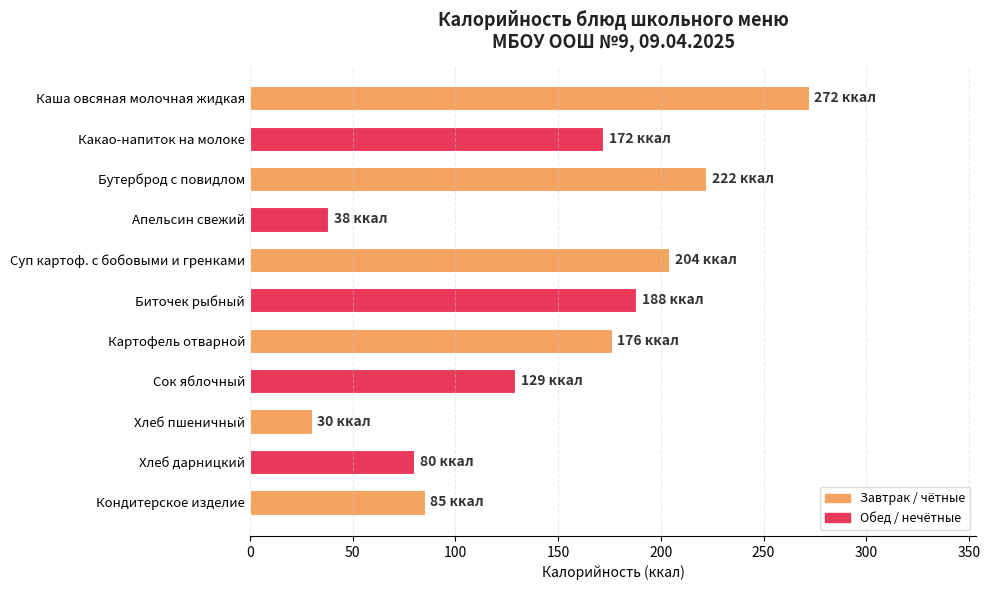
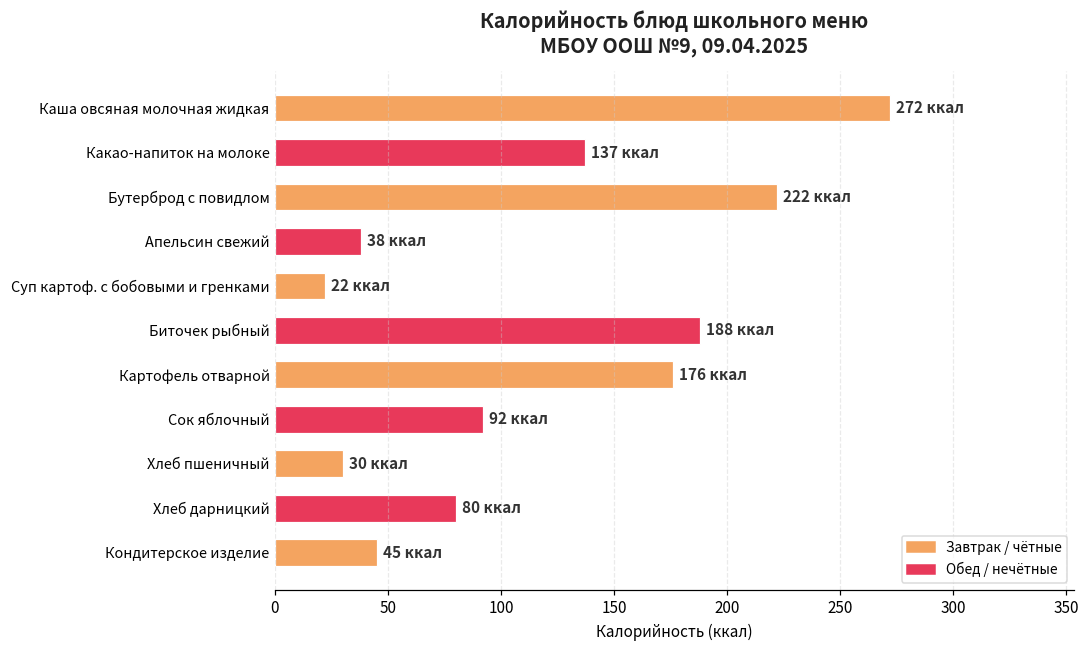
Какао-напиток на молоке: 172 -> 137
Суп картоф. с бобовыми и гренками: 204 -> 22
Сок яблочный: 129 -> 92
Кондитерское изделие: 85 -> 45
